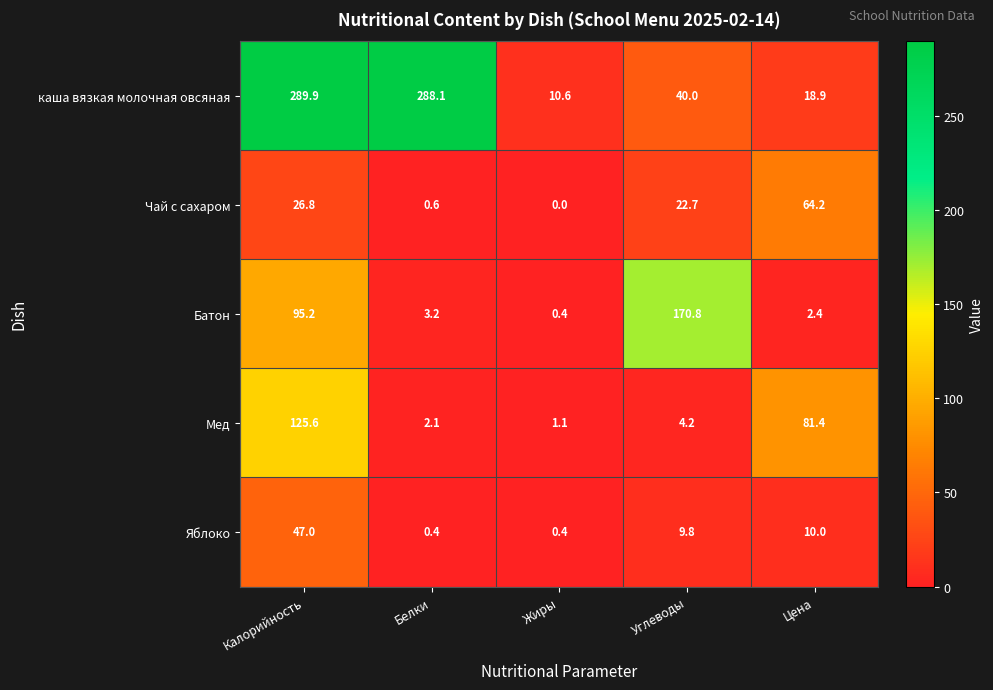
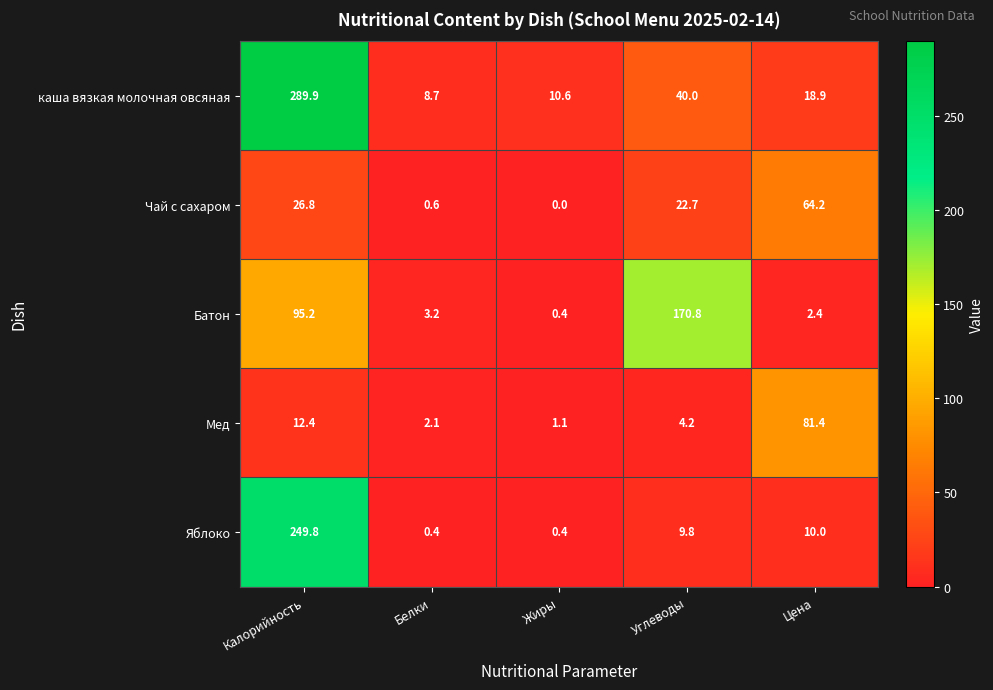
каша вязкая молочная овсяная, Белки: 288.1 -> 8.7
Мед, Калорийность: 125.6 -> 12.4
Яблоко, Калорийность: 47.0 -> 249.8
